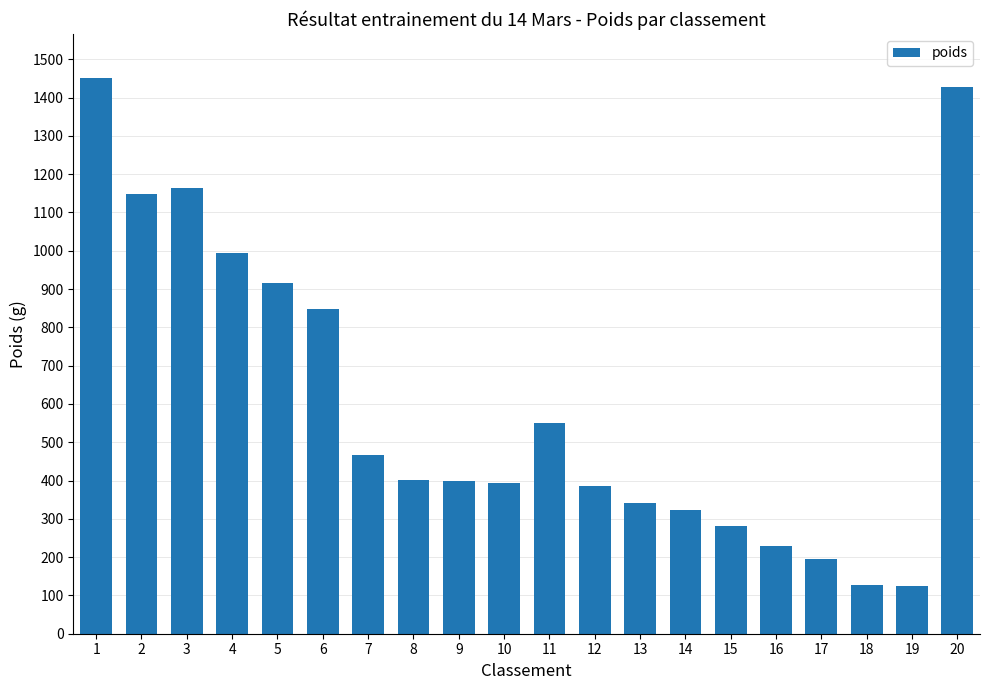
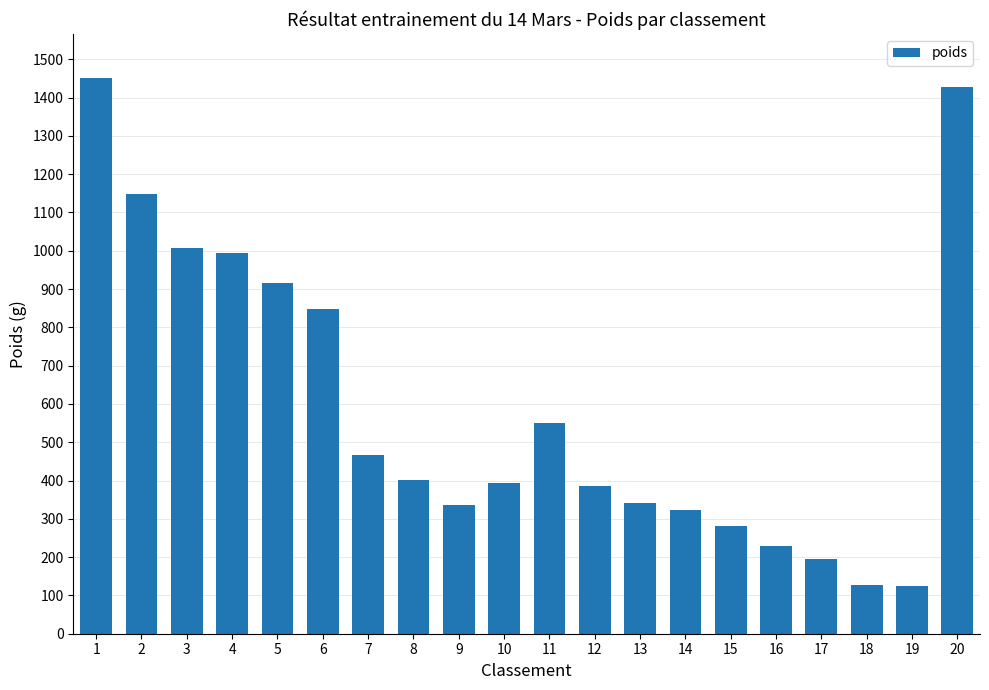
3: 1160 -> 1010
9: 400 -> 340
